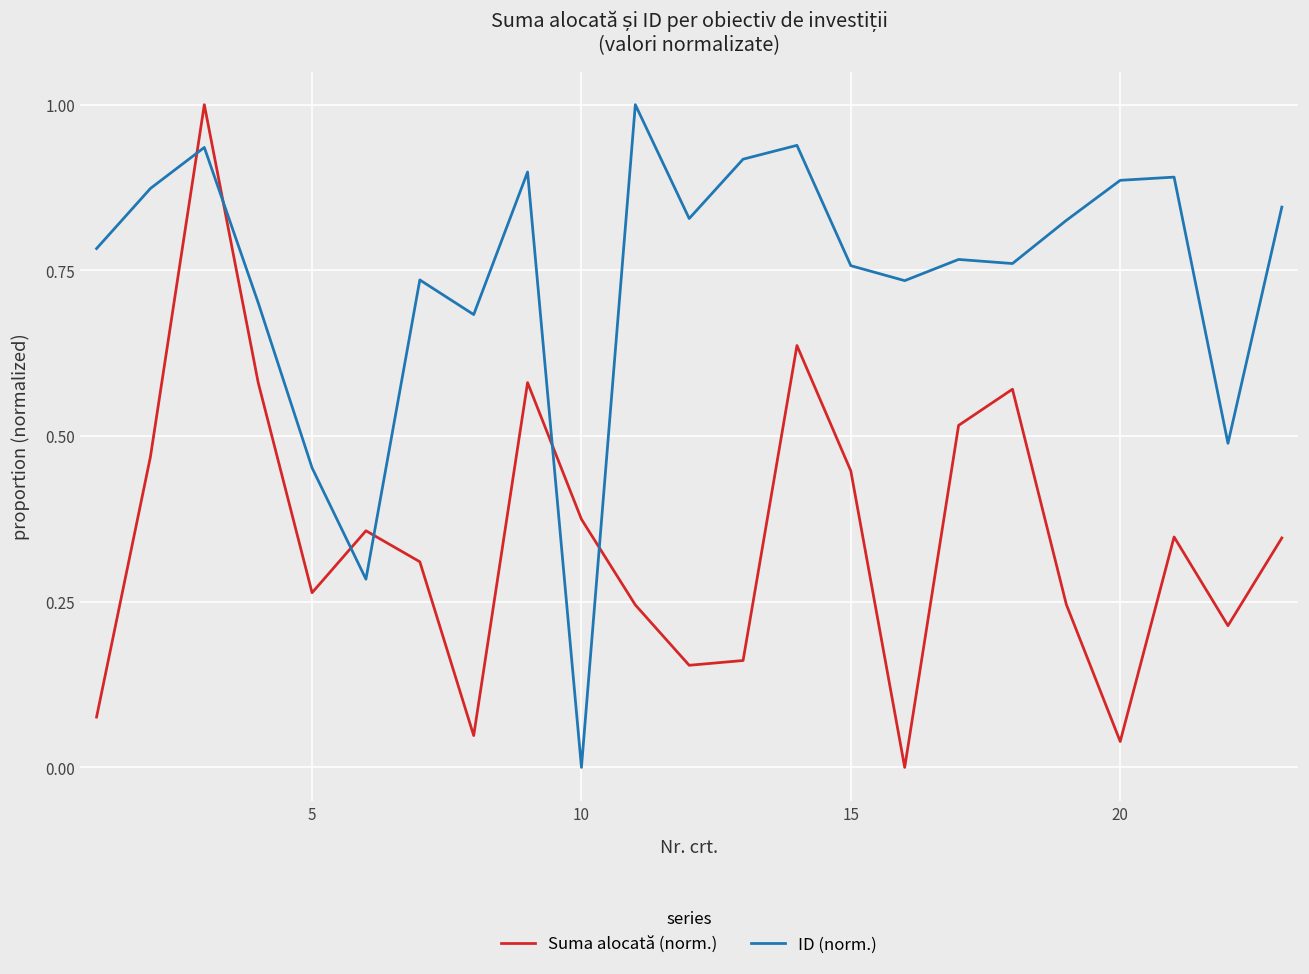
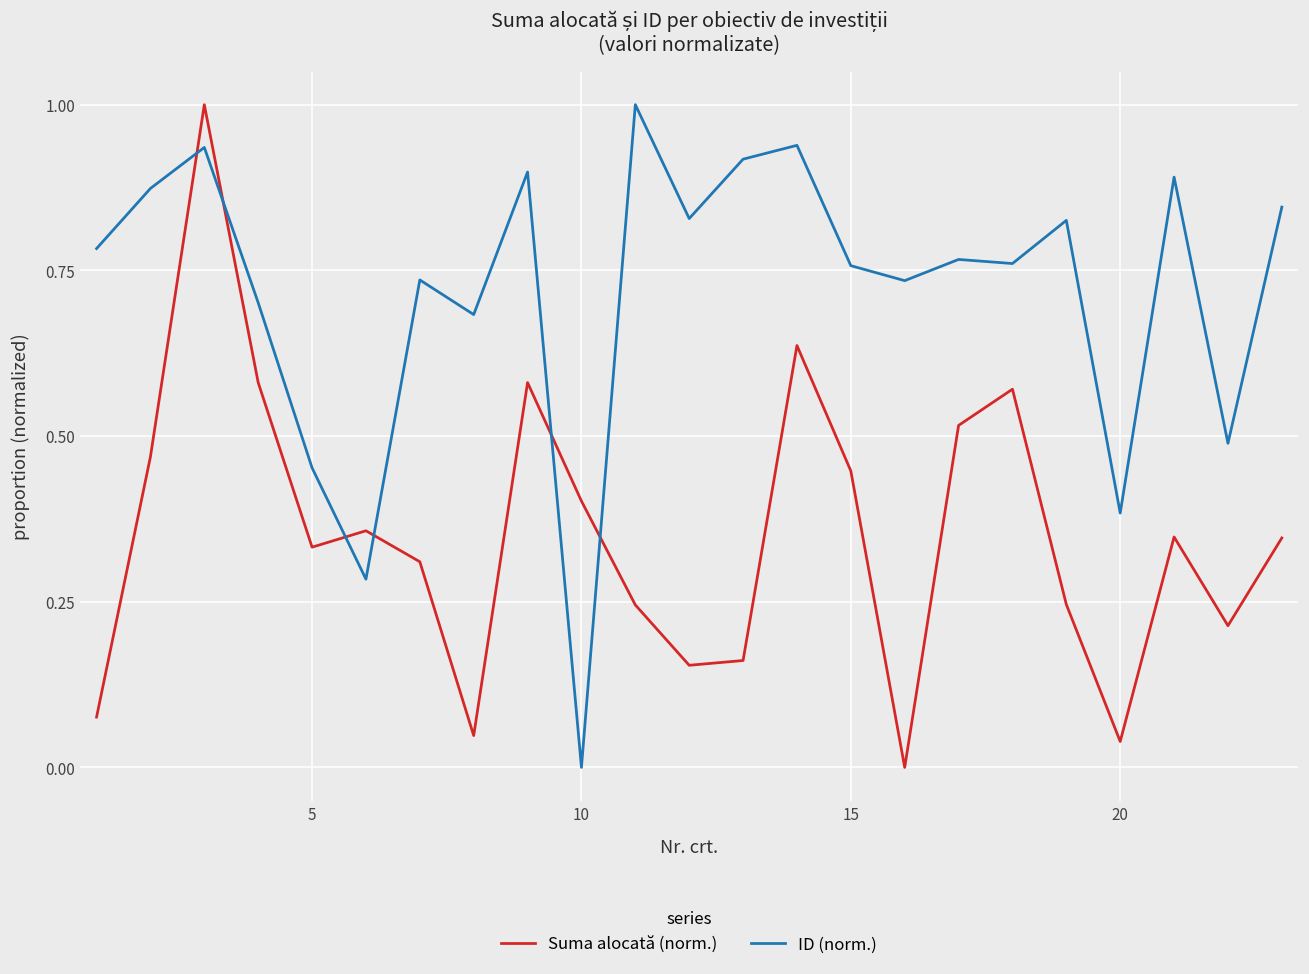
Suma alocată (norm.), 5: 0.26 -> 0.33
Suma alocată (norm.), 10: 0.37 -> 0.40
ID (norm.), 20: 0.89 -> 0.38
